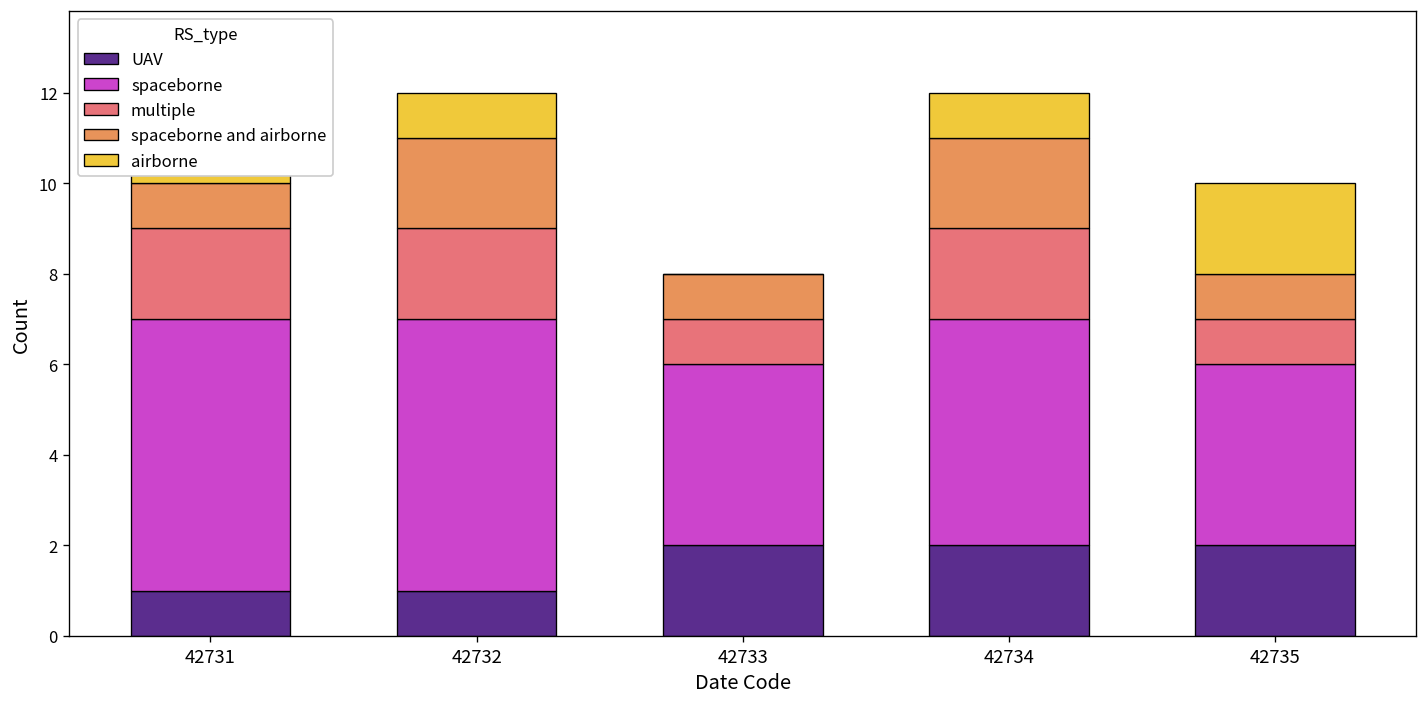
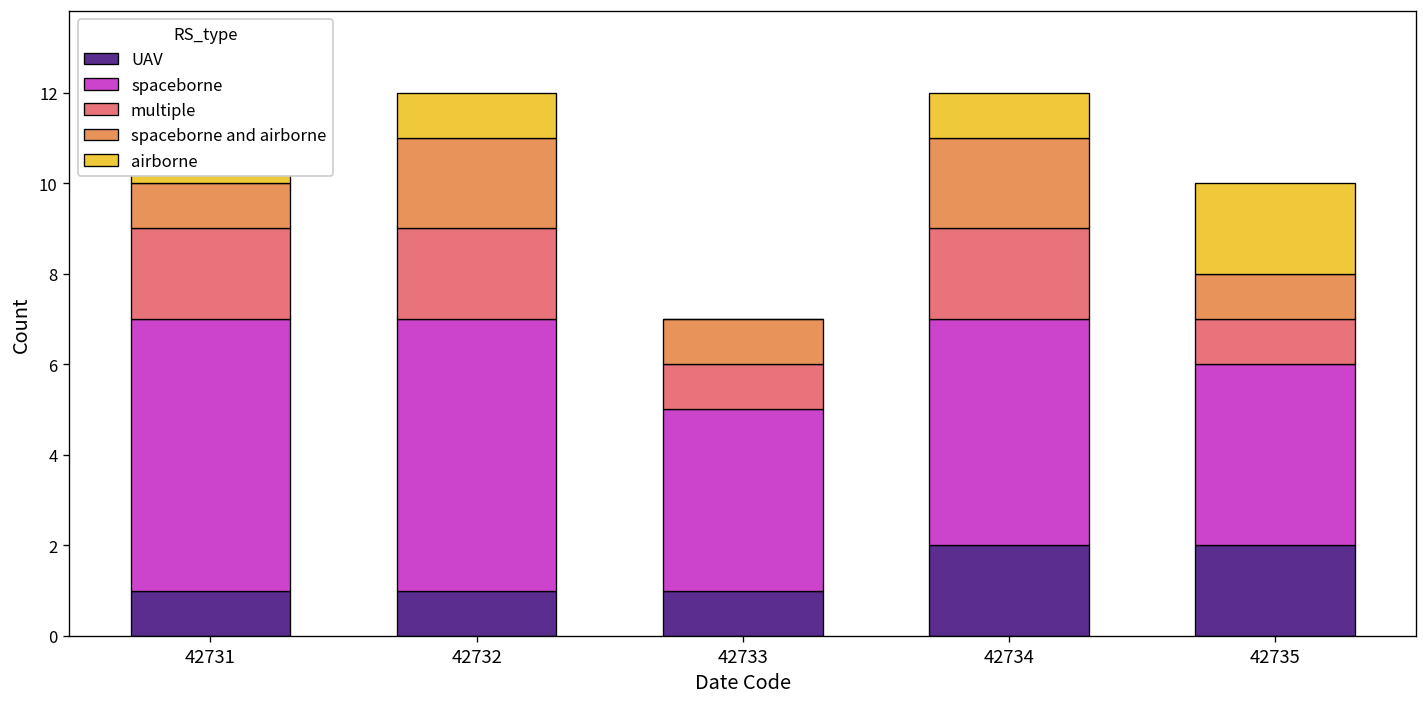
UAV, 42733: 2 -> 1
